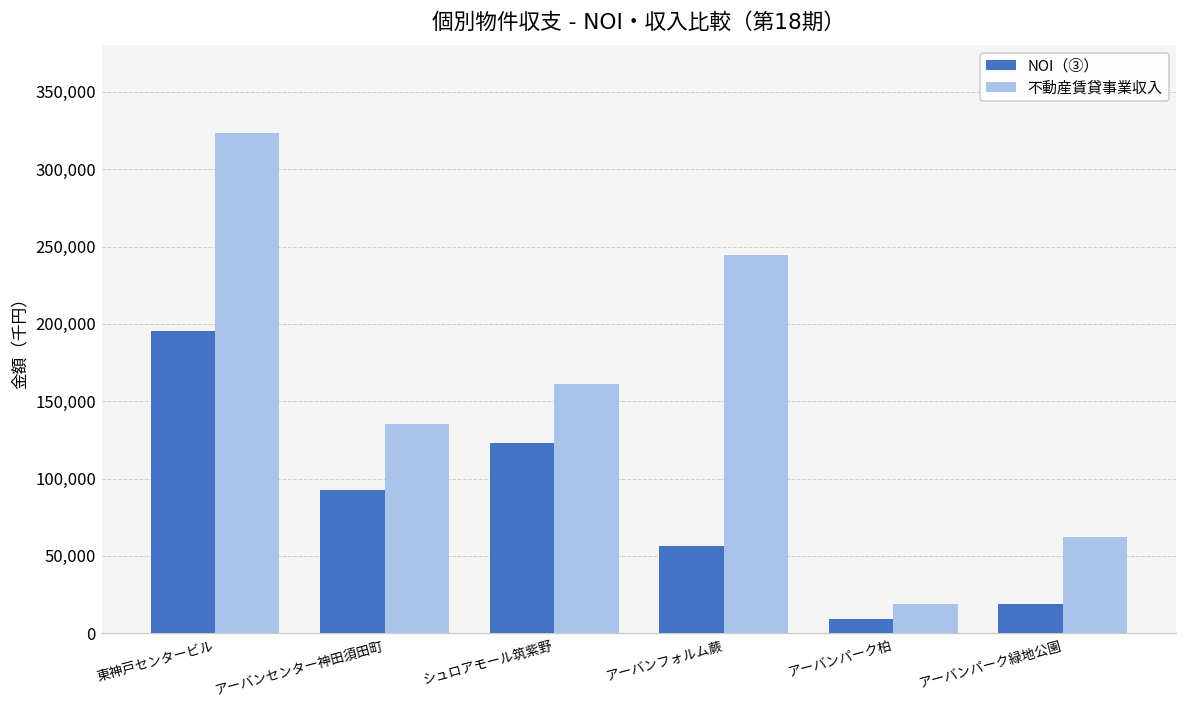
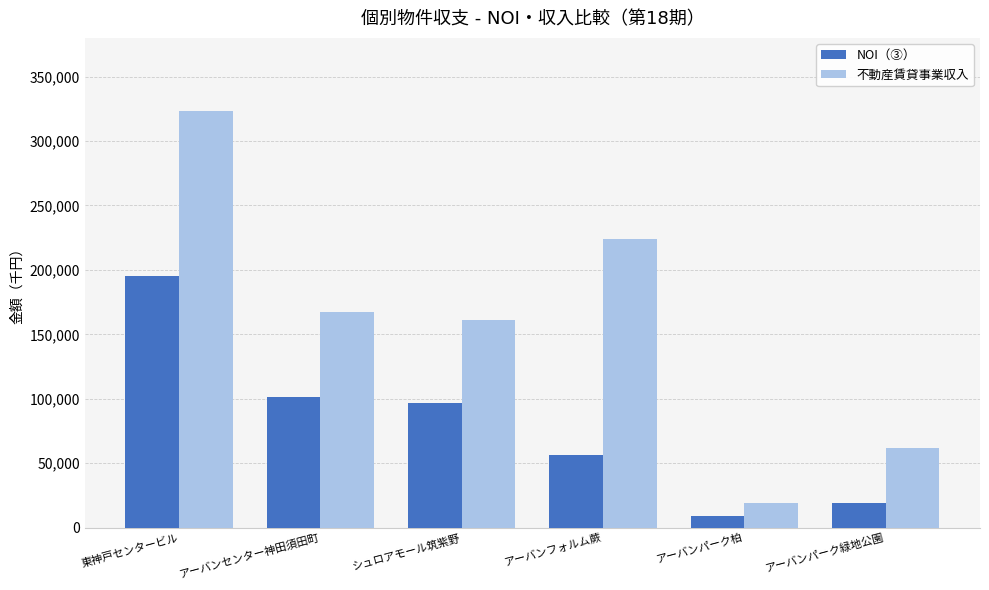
NOI（③）, アーバンセンター神田須田町: 93,000 -> 102,000
不動産賃貸事業収入, アーバンセンター神田須田町: 135,000 -> 167,000
NOI（③）, シュロアモール筑紫野: 123,000 -> 97,000
不動産賃貸事業収入, アーバンフォルム蕨: 245,000 -> 224,000
